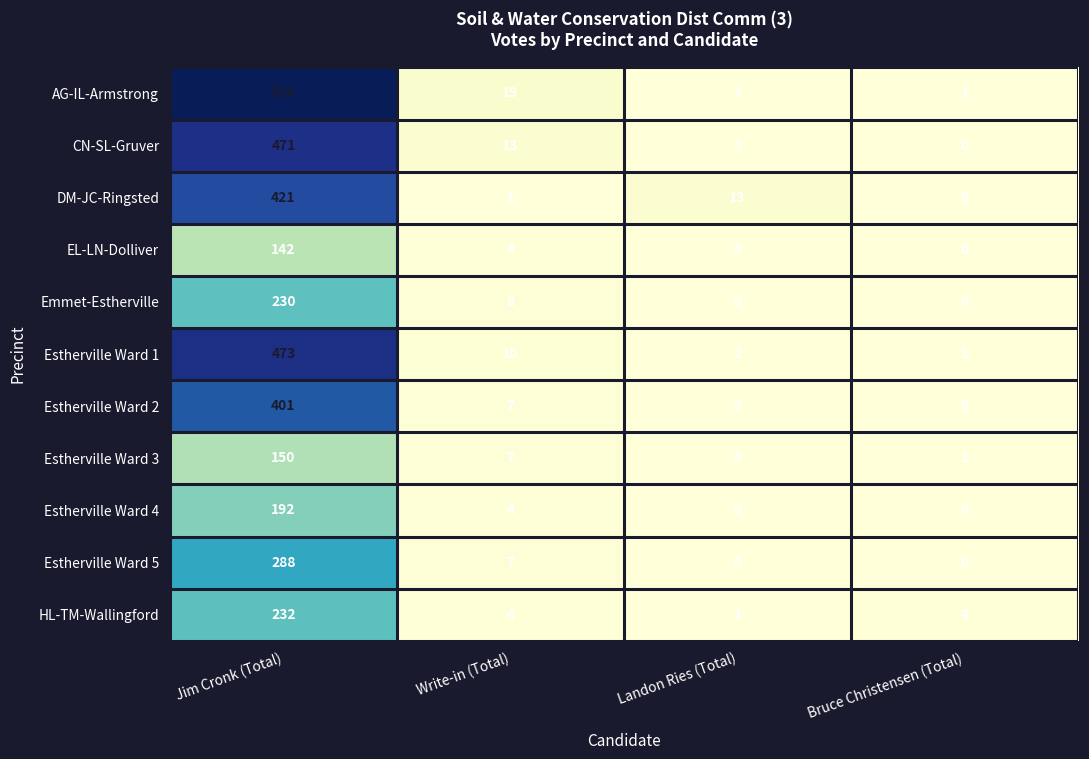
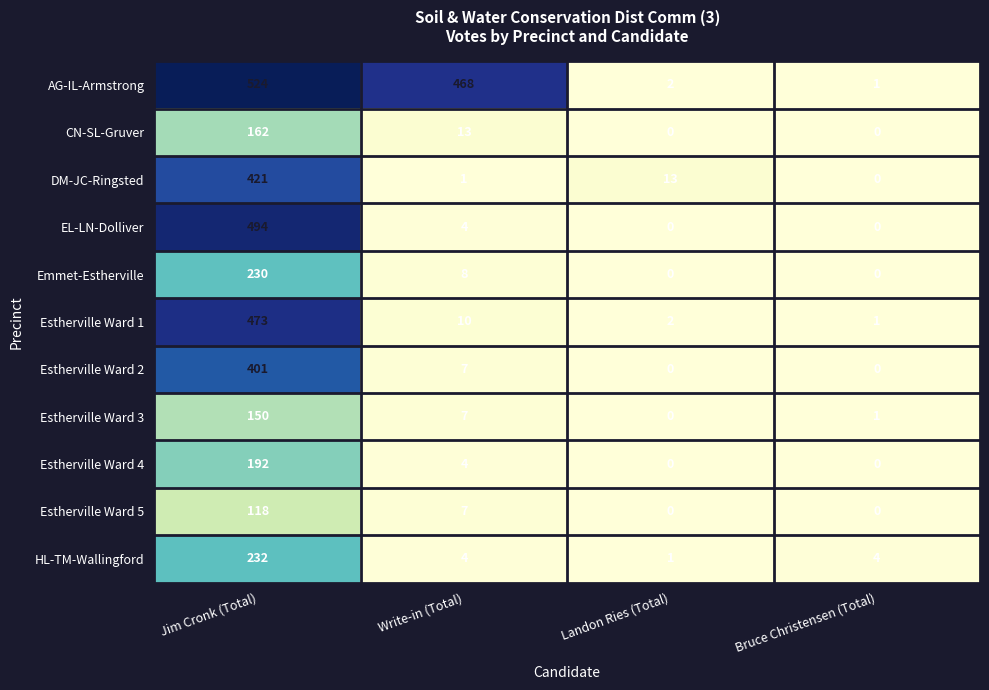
AG-IL-Armstrong, Write-in (Total): 19 -> 468
CN-SL-Gruver, Jim Cronk (Total): 471 -> 162
EL-LN-Dolliver, Jim Cronk (Total): 142 -> 494
Estherville Ward 5, Jim Cronk (Total): 288 -> 118
